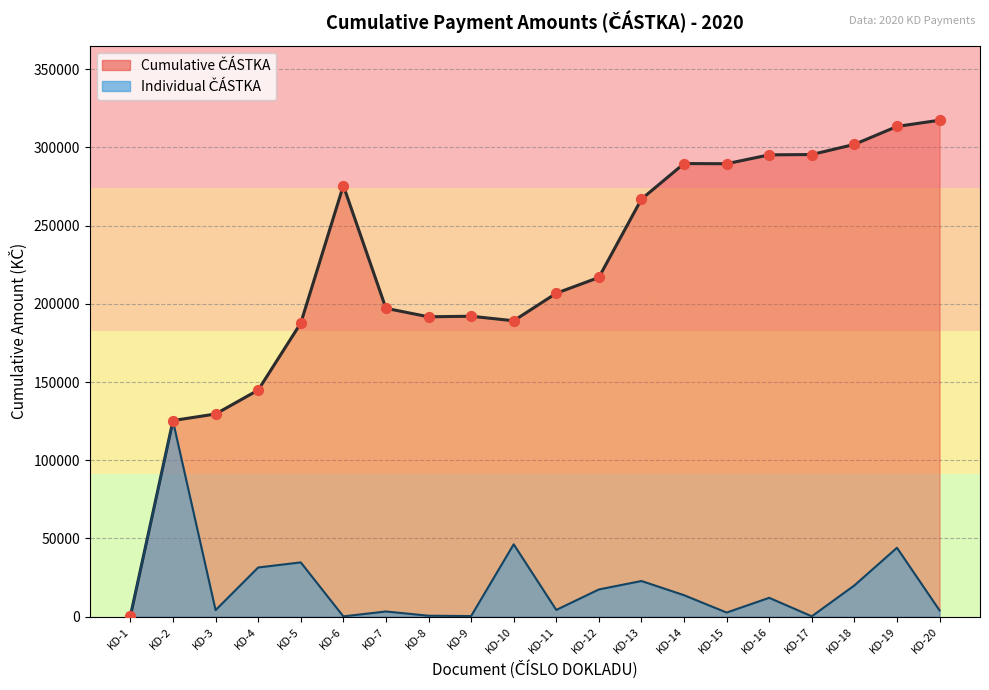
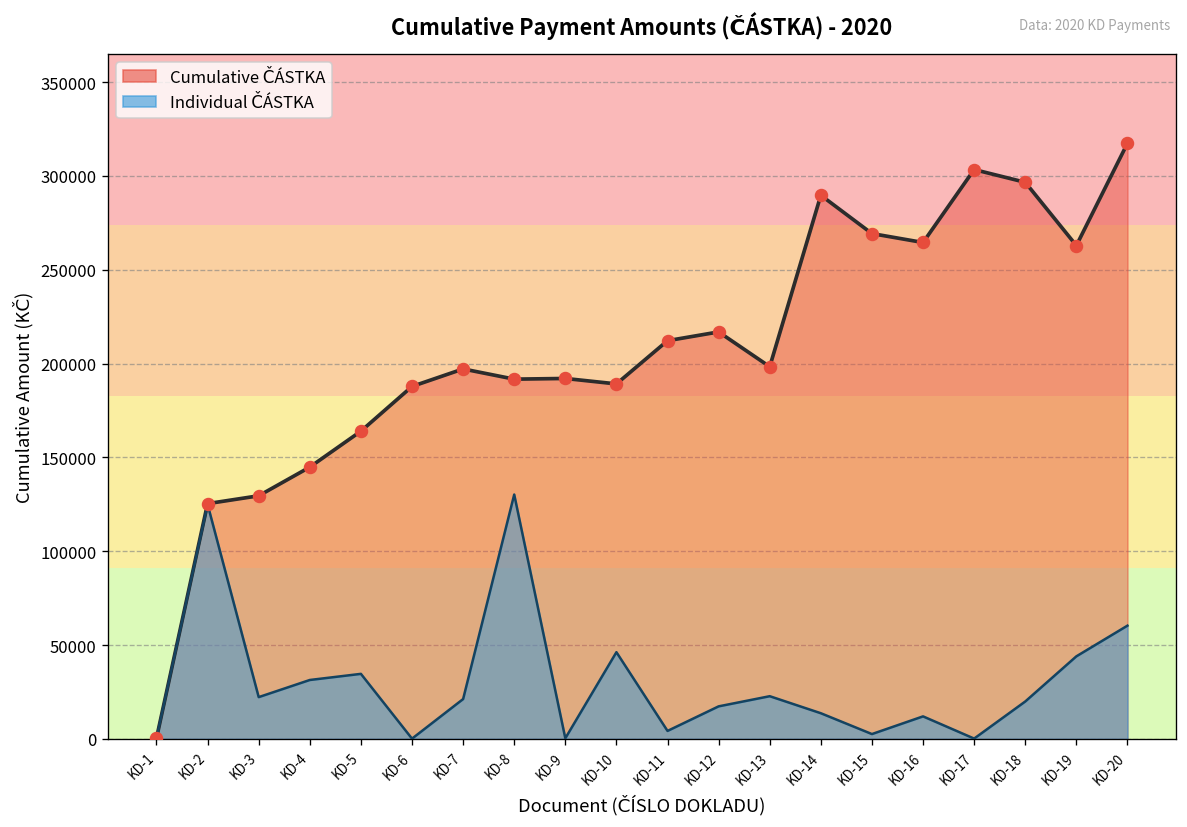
Individual ČÁSTKA, KD-3: 4000 -> 22000
Cumulative ČÁSTKA, KD-5: 188000 -> 164000
Cumulative ČÁSTKA, KD-6: 276000 -> 188000
Individual ČÁSTKA, KD-7: 3000 -> 21000
Individual ČÁSTKA, KD-8: 1000 -> 130000
Cumulative ČÁSTKA, KD-11: 207000 -> 212000
Cumulative ČÁSTKA, KD-13: 267000 -> 198000
Cumulative ČÁSTKA, KD-15: 290000 -> 269000
Cumulative ČÁSTKA, KD-16: 295000 -> 265000
Cumulative ČÁSTKA, KD-17: 295000 -> 303000
Cumulative ČÁSTKA, KD-18: 302000 -> 297000
Cumulative ČÁSTKA, KD-19: 313000 -> 263000
Individual ČÁSTKA, KD-20: 4000 -> 60000
